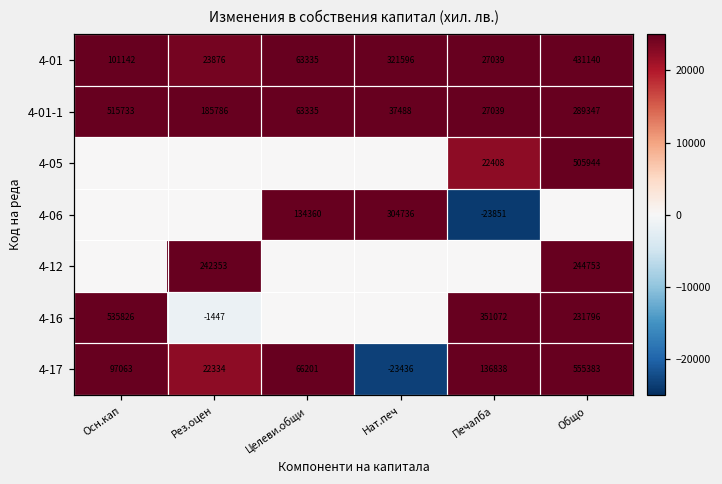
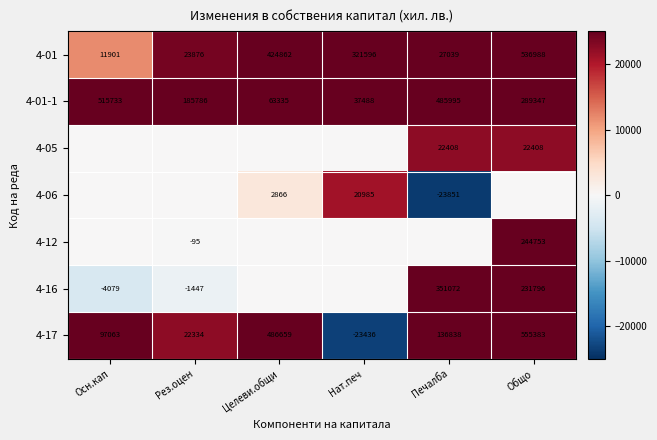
4-01, Осн.кап: 101142 -> 11901
4-01, Целеви.общи: 63335 -> 424862
4-01, Общо: 431140 -> 536988
4-01-1, Печалба: 27039 -> 485995
4-05, Общо: 505944 -> 22408
4-06, Целеви.общи: 134360 -> 2866
4-06, Нат.печ: 304736 -> 20985
4-12, Рез.оцен: 242353 -> -95
4-16, Осн.кап: 535826 -> -4079
4-17, Целеви.общи: 66201 -> 486659
